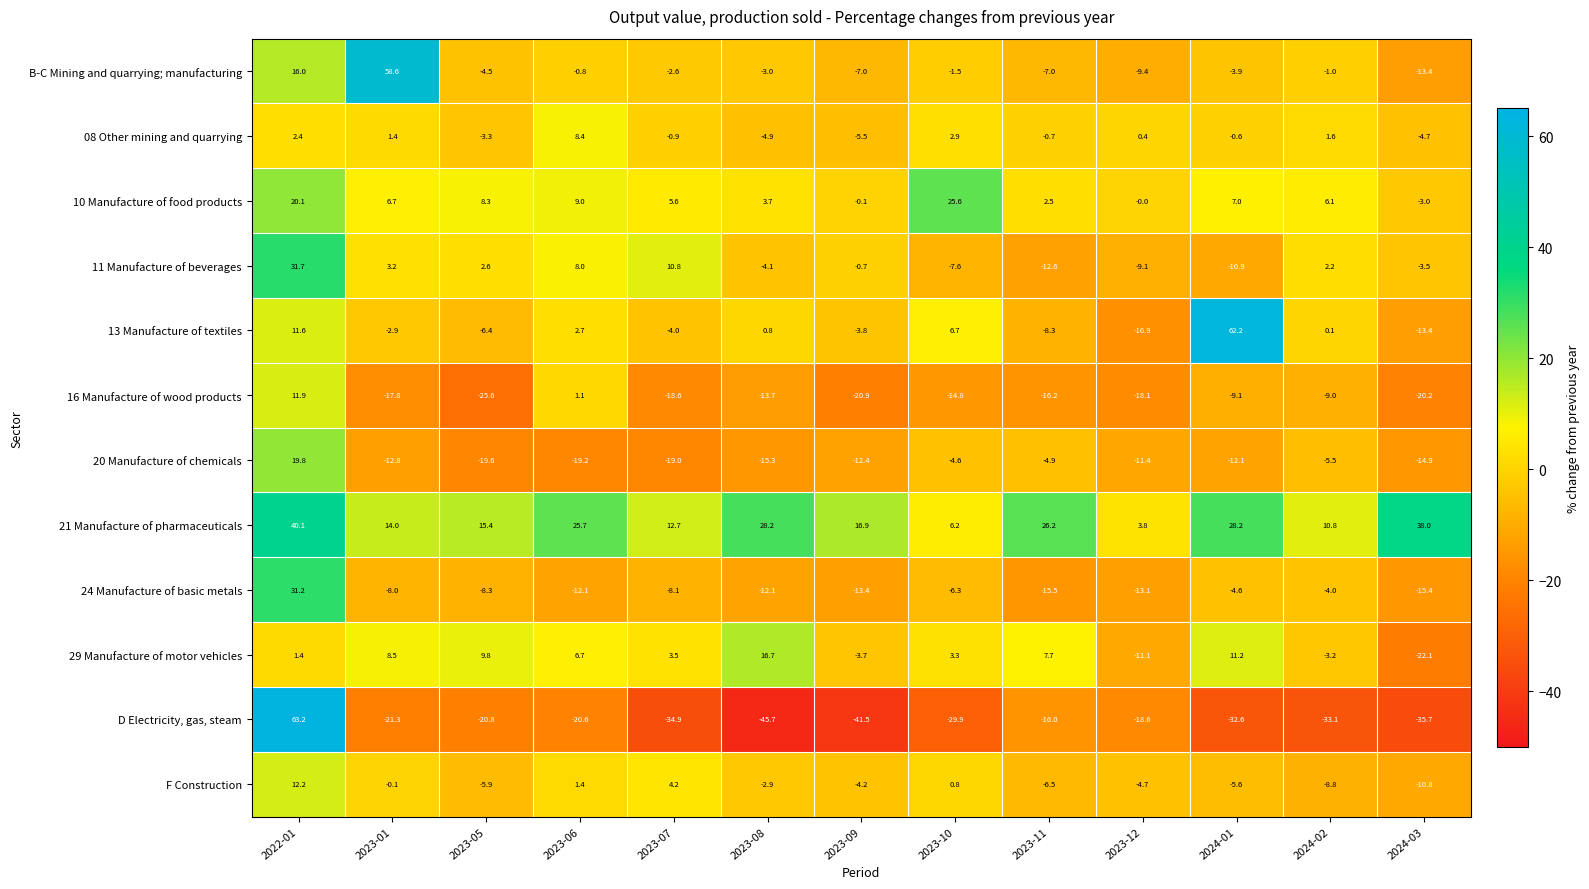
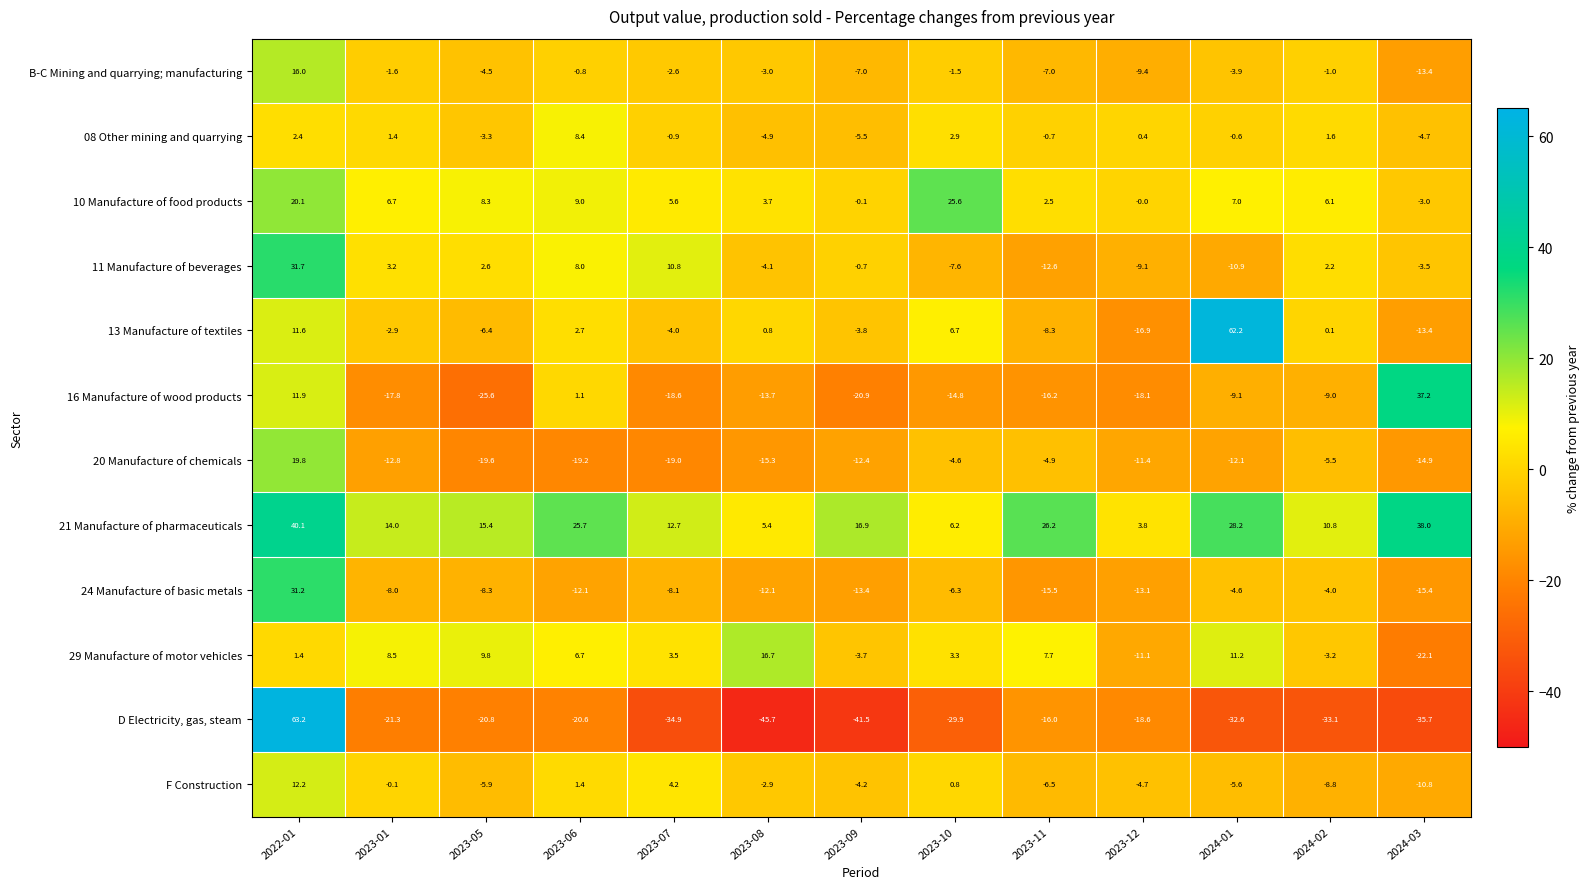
B-C Mining and quarrying; manufacturing, 2023-01: 58.6 -> -1.6
16 Manufacture of wood products, 2024-03: -20.2 -> 37.2
21 Manufacture of pharmaceuticals, 2023-08: 28.2 -> 5.4
